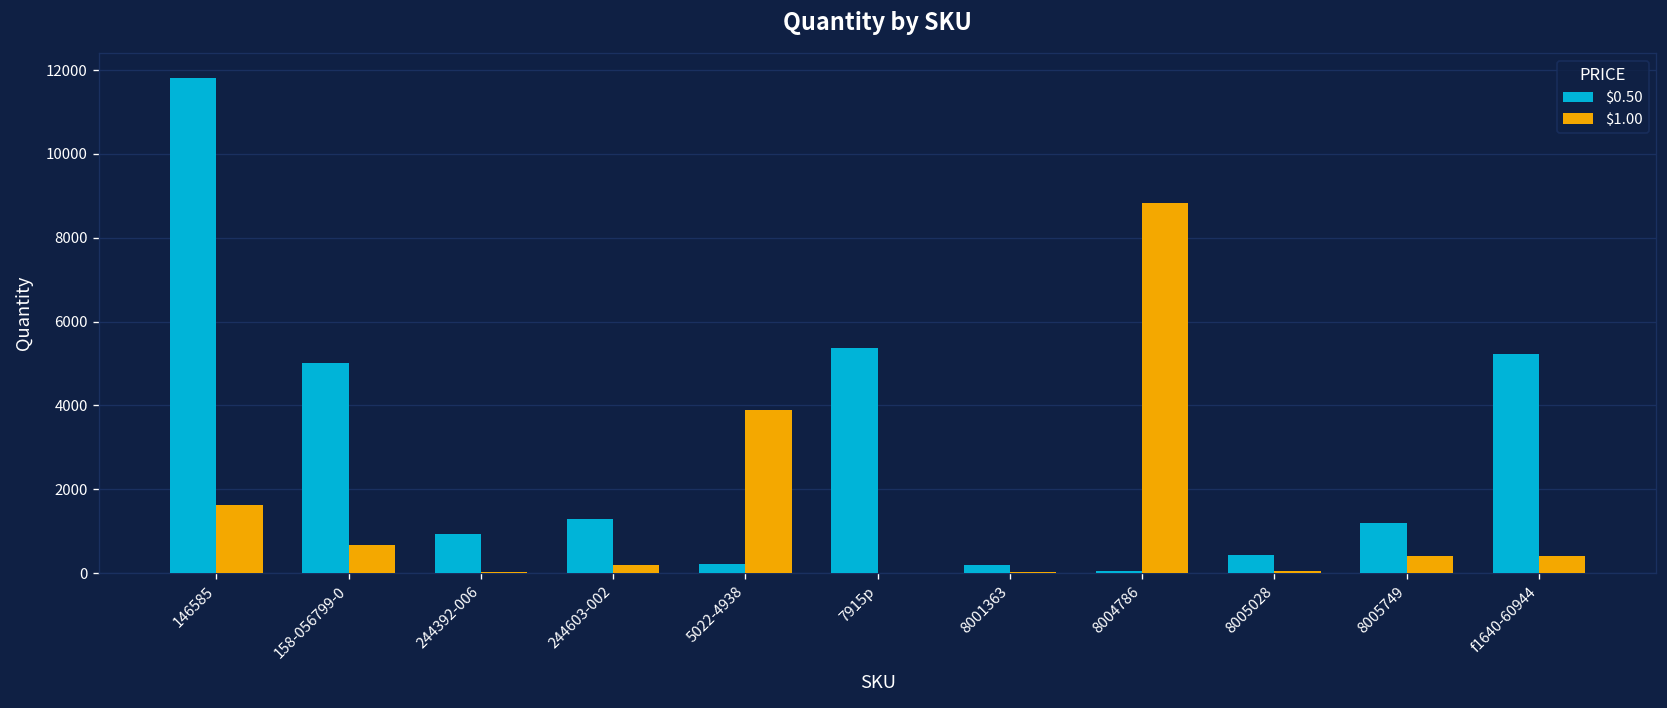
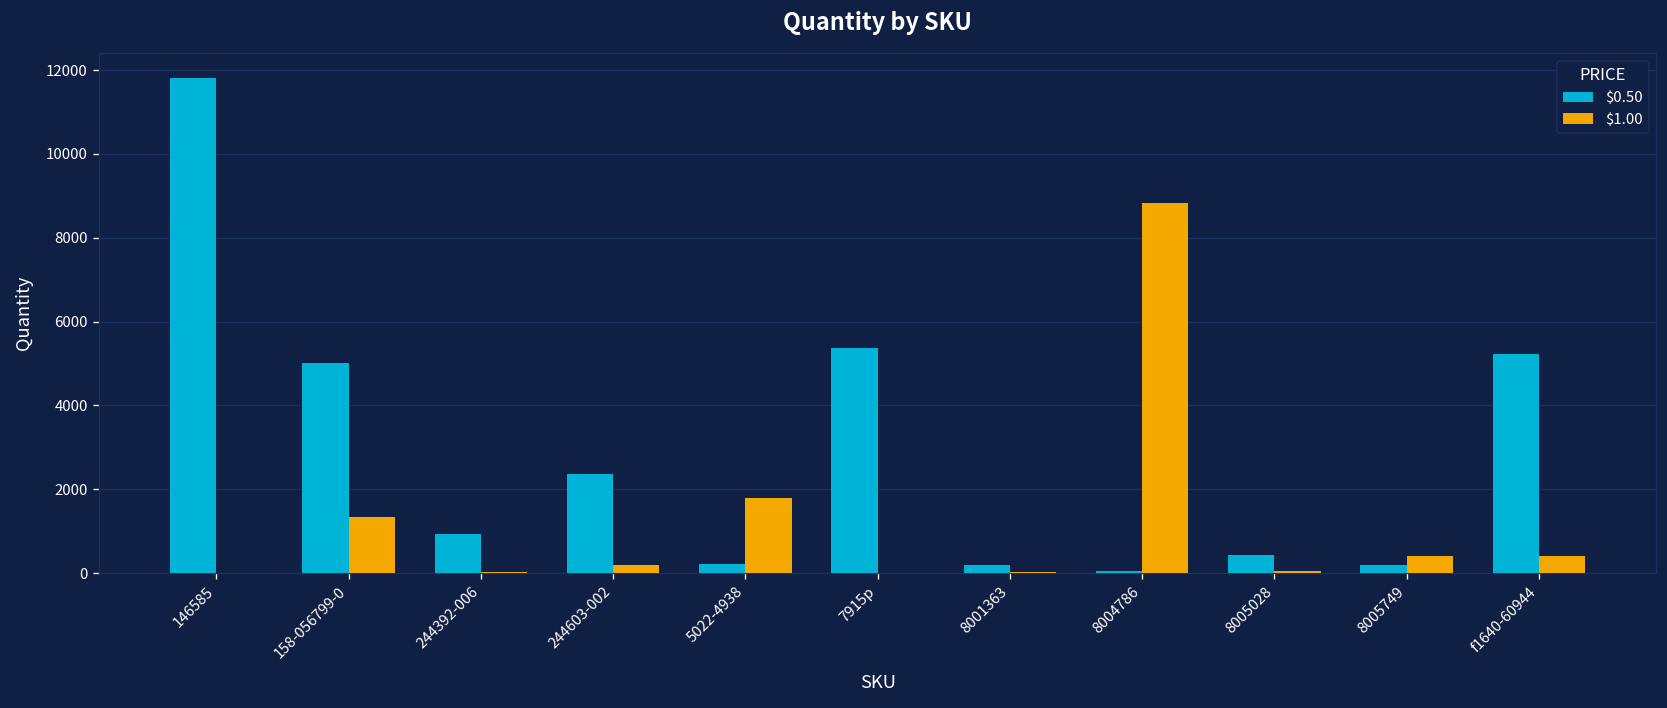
$1.00, 146585: 1600 -> 0
$1.00, 158-056799-0: 700 -> 1300
$0.50, 244603-002: 1300 -> 2400
$1.00, 5022-4938: 3900 -> 1800
$0.50, 8005749: 1200 -> 200
